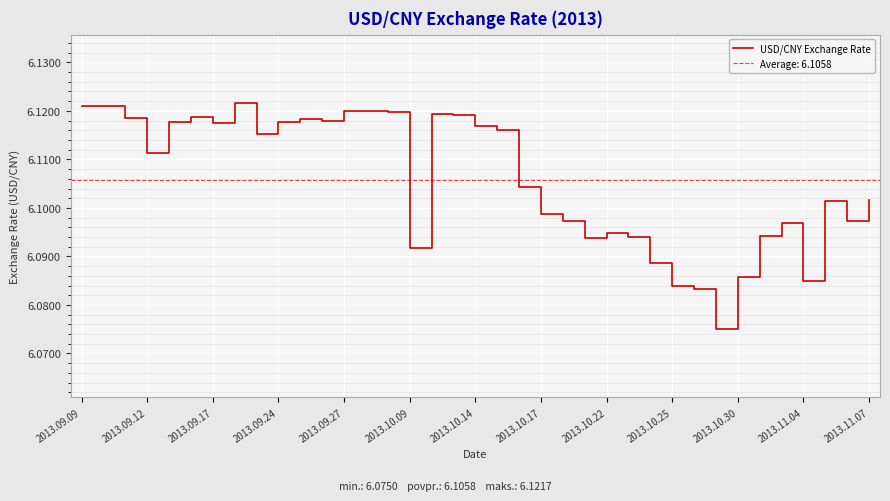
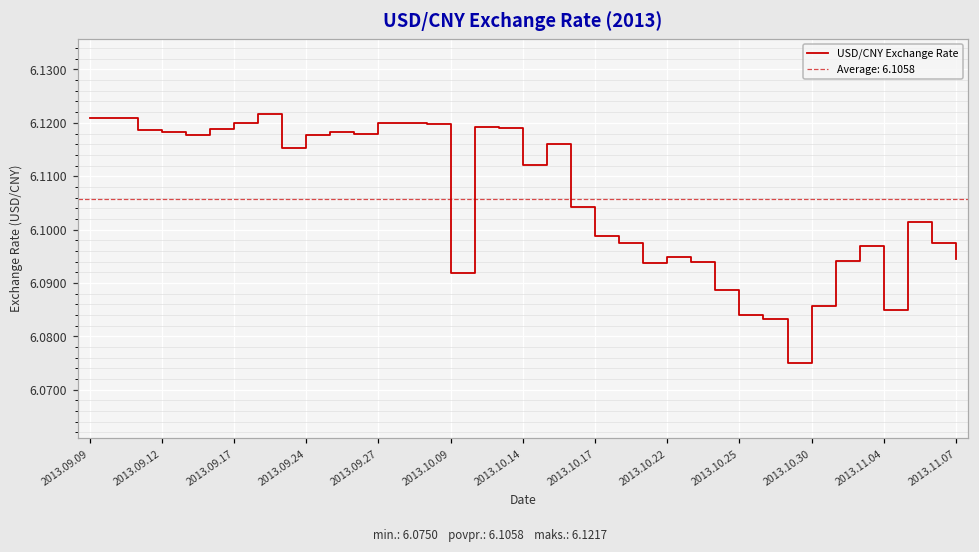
2013.09.12: 6.111 -> 6.118
2013.09.17: 6.118 -> 6.120
2013.10.14: 6.117 -> 6.112
2013.11.07: 6.102 -> 6.095
